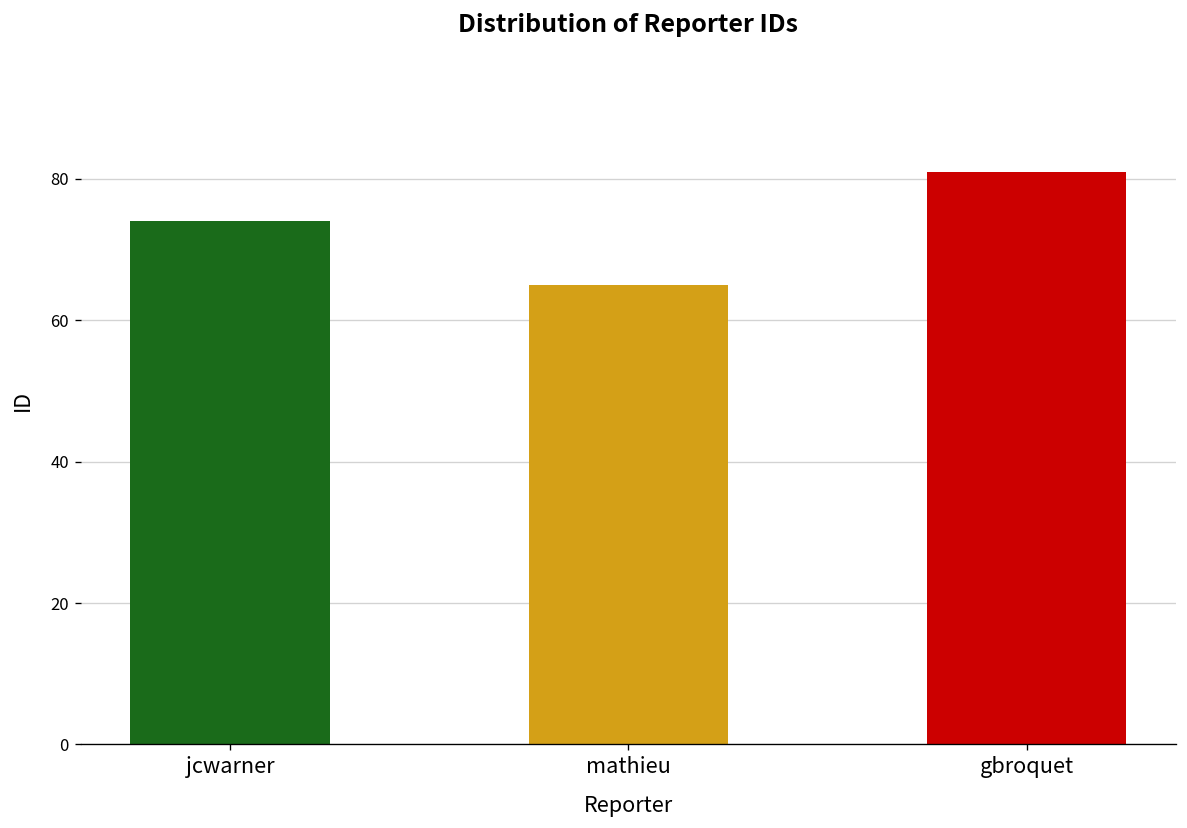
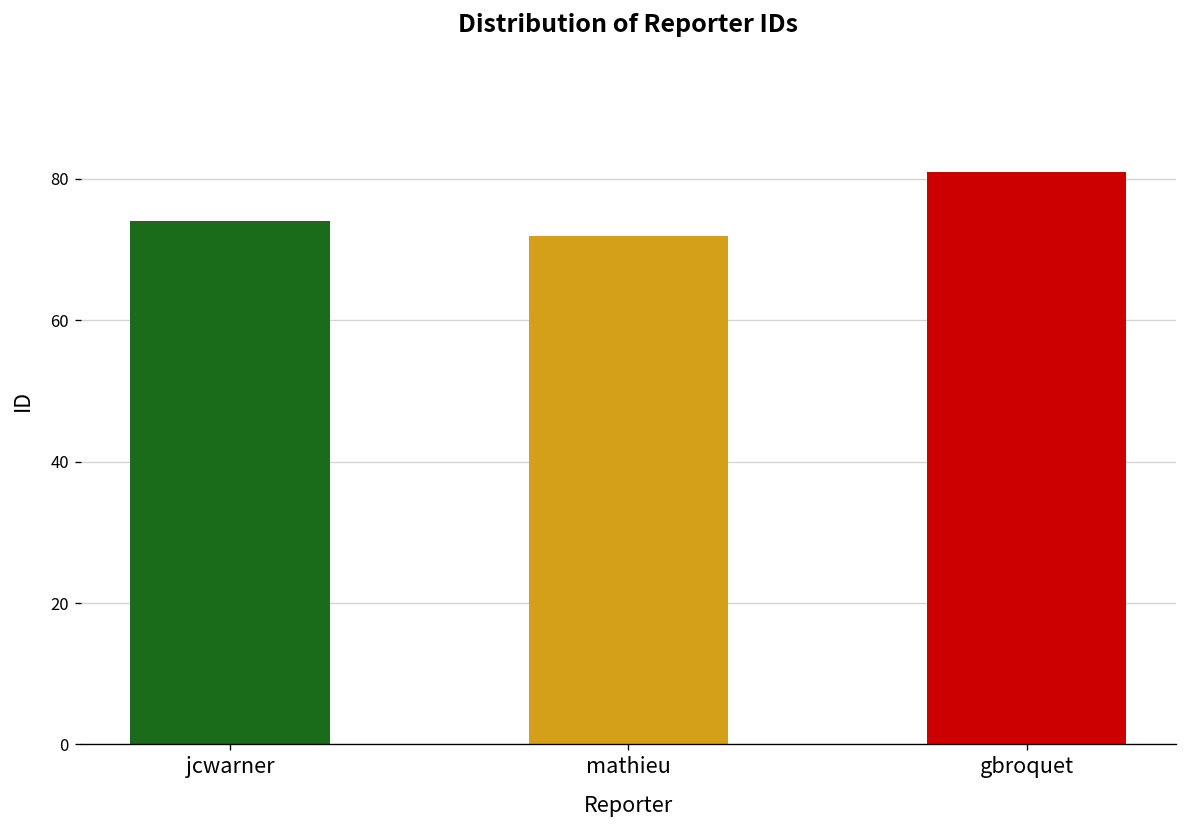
mathieu: 65 -> 72
